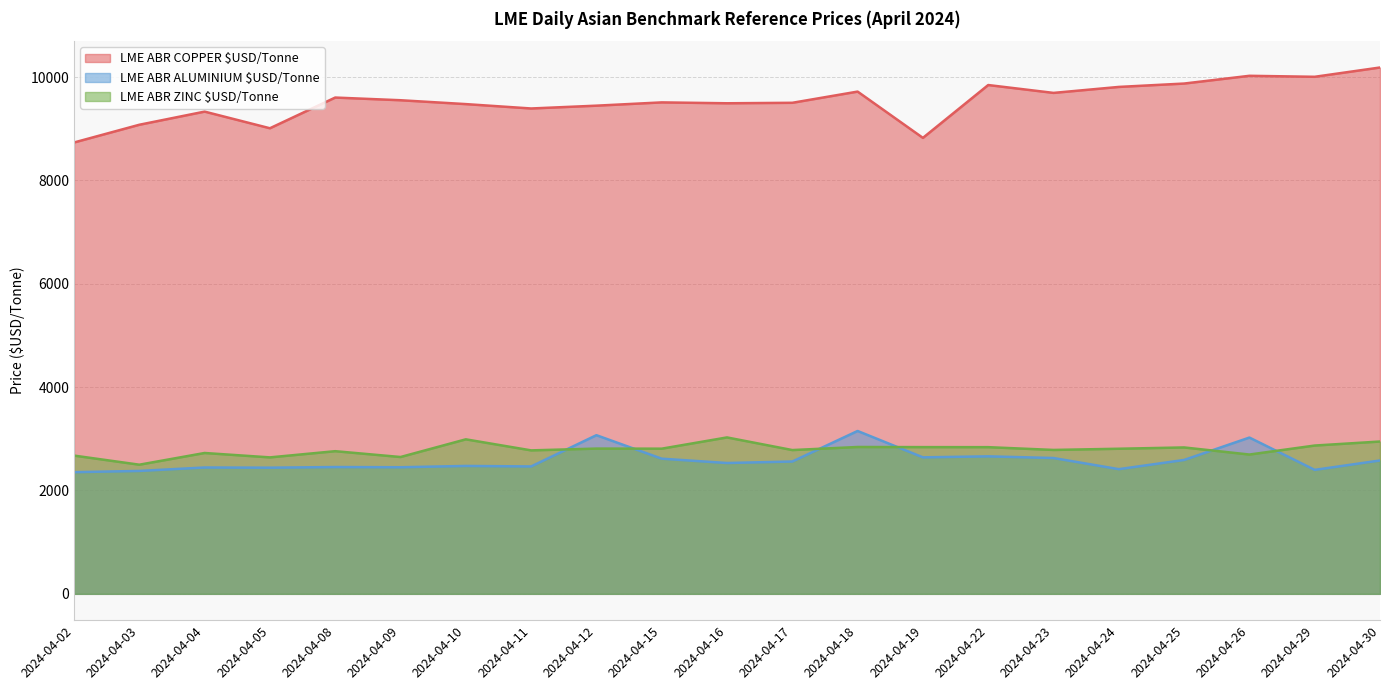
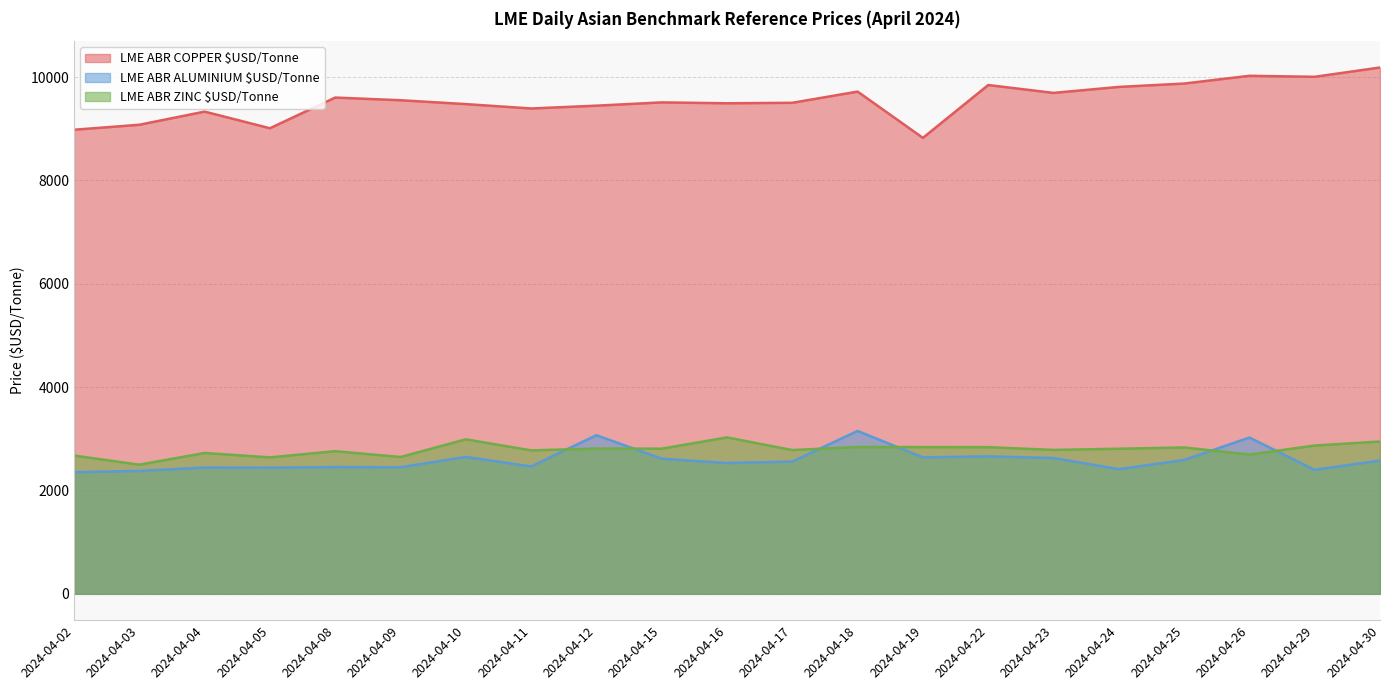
LME ABR COPPER $USD/Tonne, 2024-04-02: 8700 -> 9000
LME ABR ALUMINIUM $USD/Tonne, 2024-04-10: 2500 -> 2600
